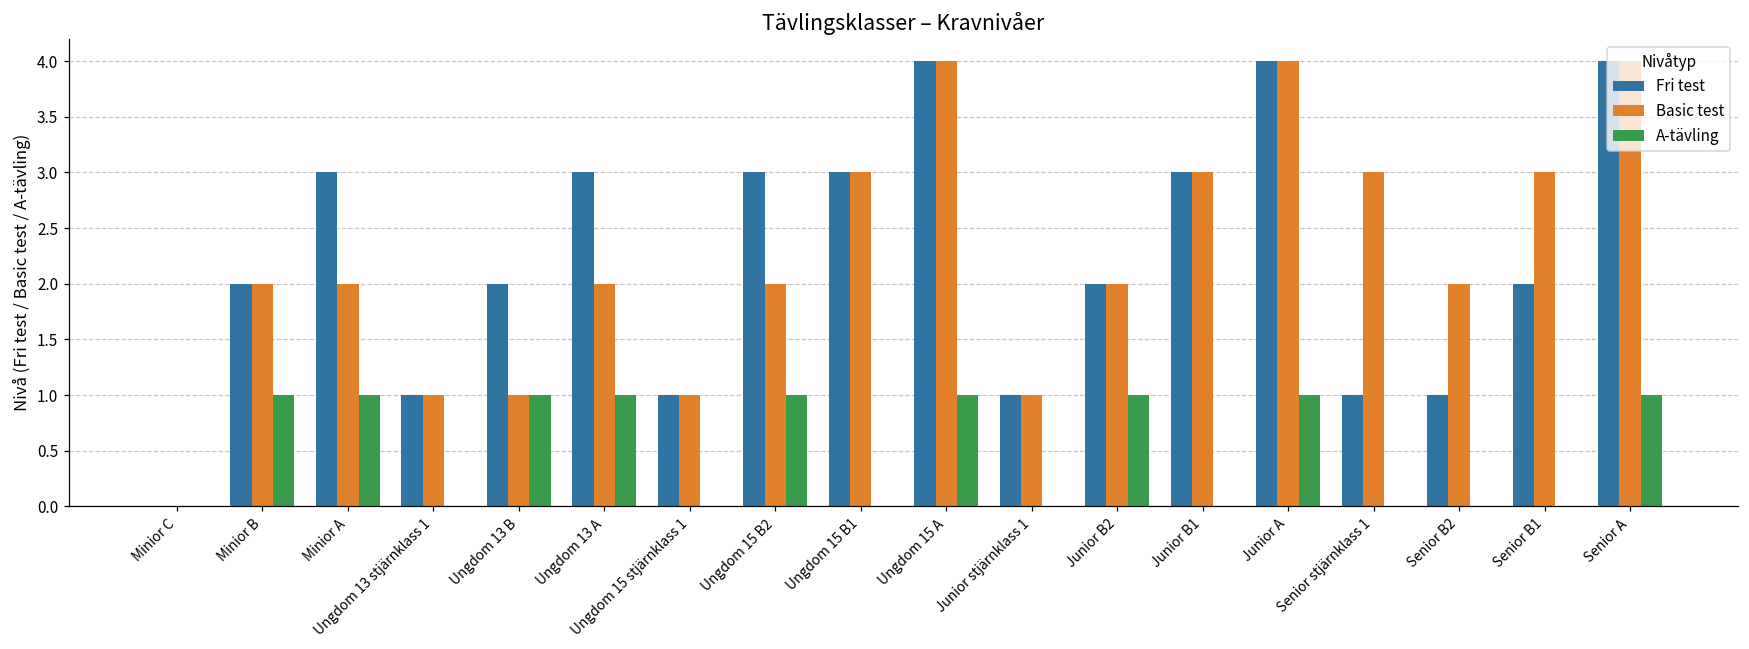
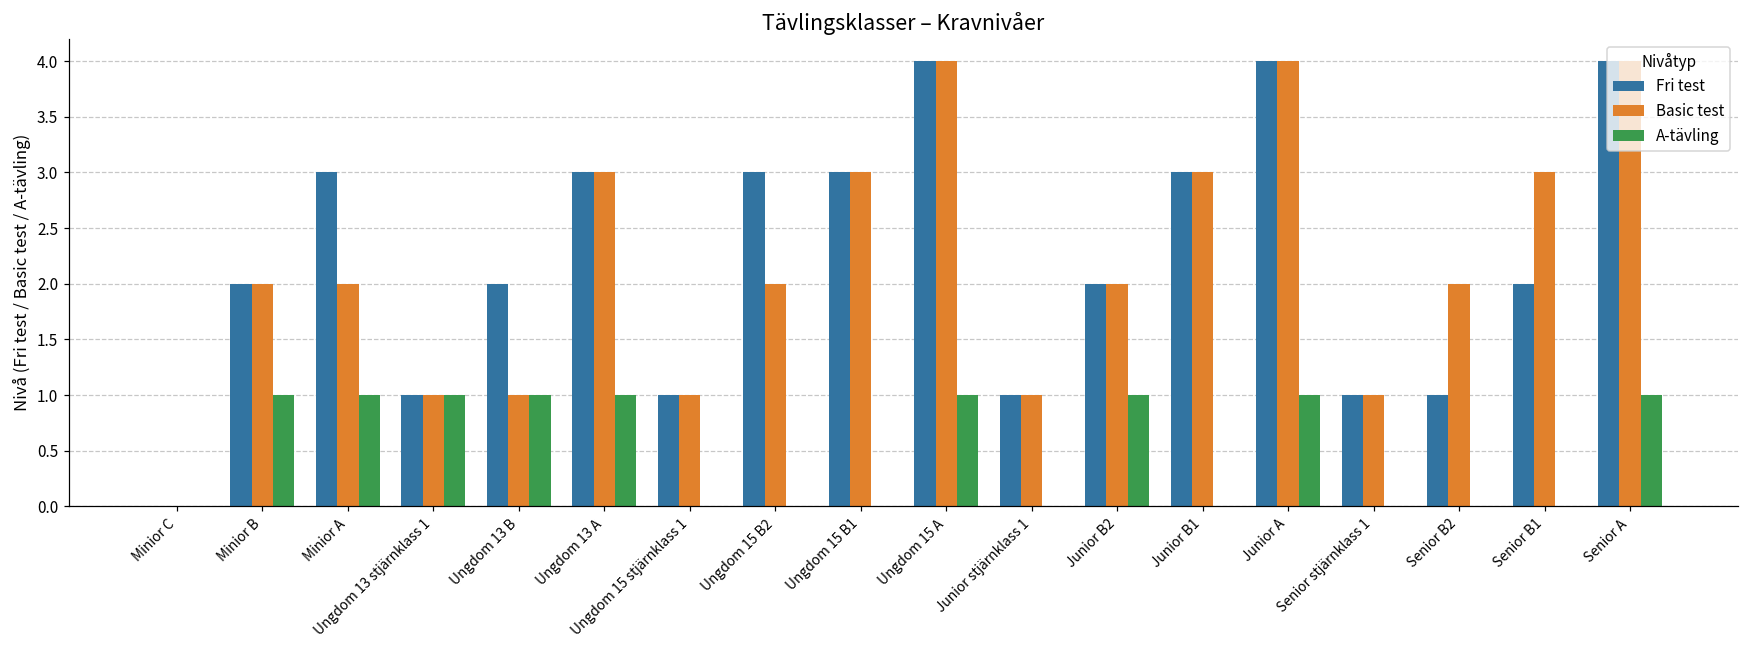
A-tävling, Ungdom 13 stjärnklass 1: 0 -> 1
Basic test, Ungdom 13 A: 2 -> 3
A-tävling, Ungdom 15 B2: 1 -> 0
Basic test, Senior stjärnklass 1: 3 -> 1
